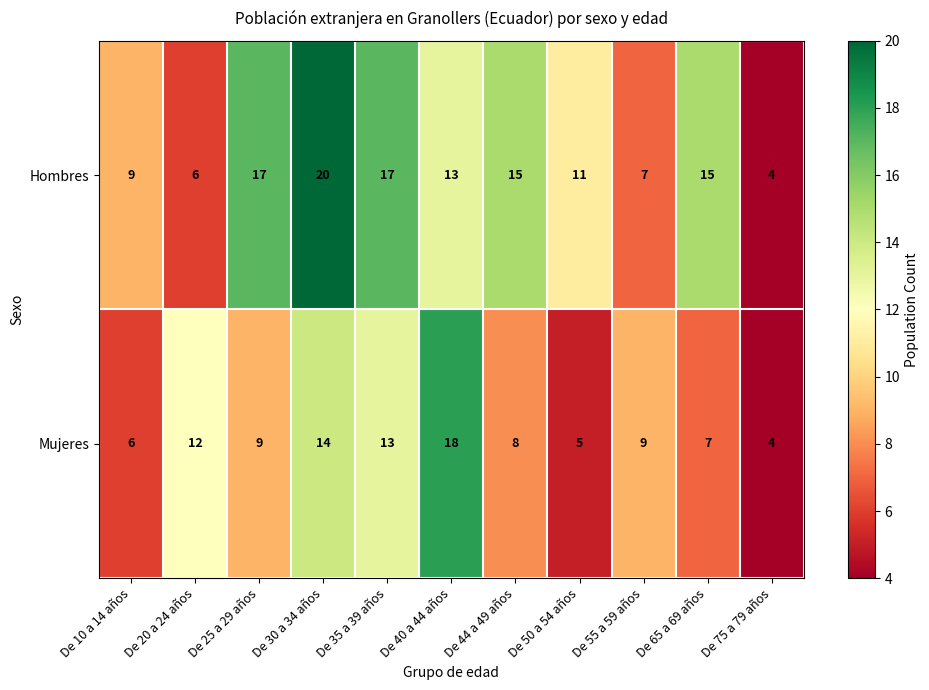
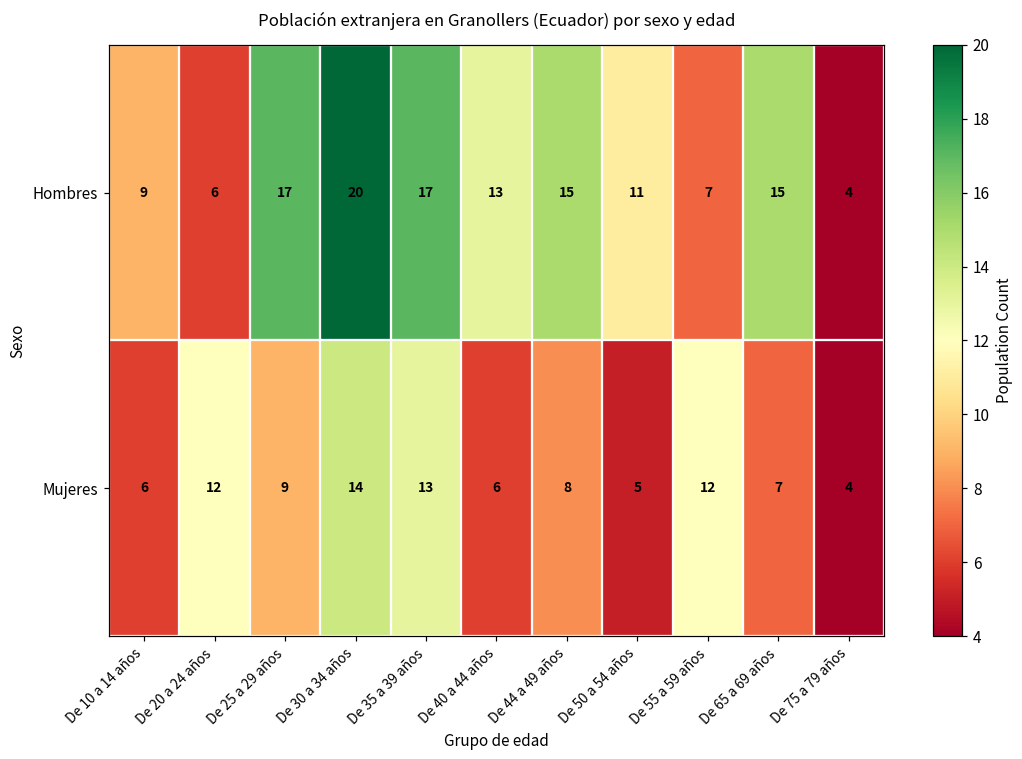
Mujeres, De 40 a 44 años: 18 -> 6
Mujeres, De 55 a 59 años: 9 -> 12
